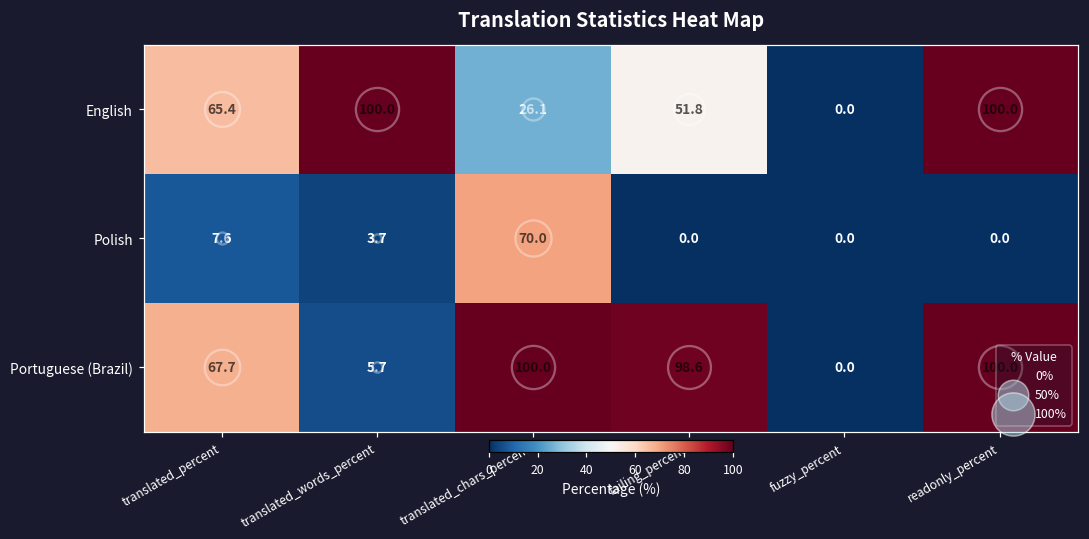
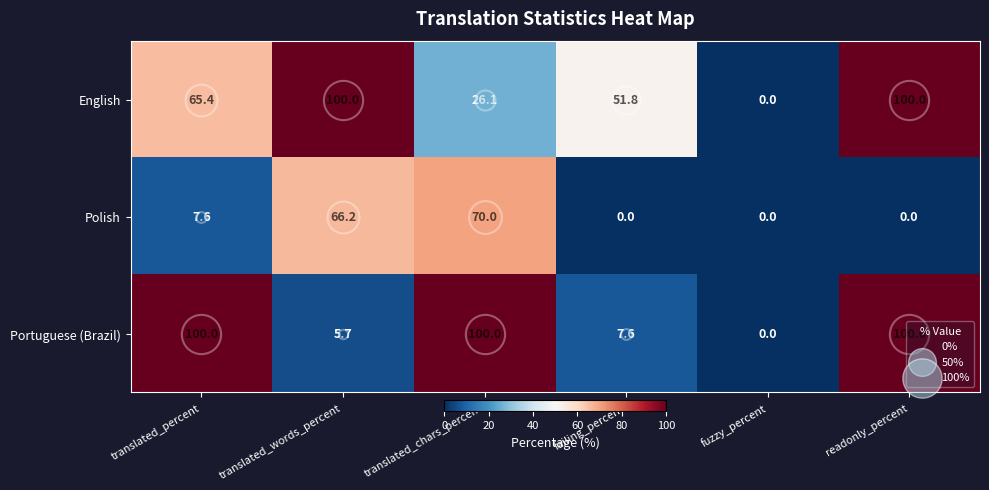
Polish, translated_words_percent: 3.7 -> 66.2
Portuguese (Brazil), translated_percent: 67.7 -> 100.0
Portuguese (Brazil), failing_percent: 98.6 -> 7.6
